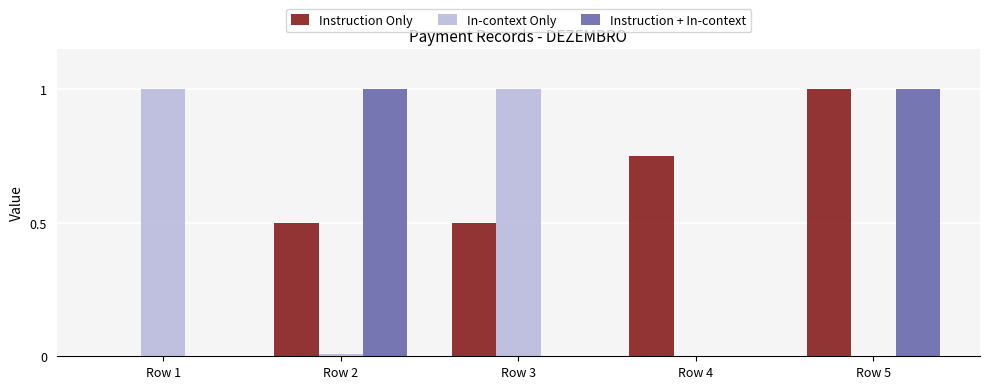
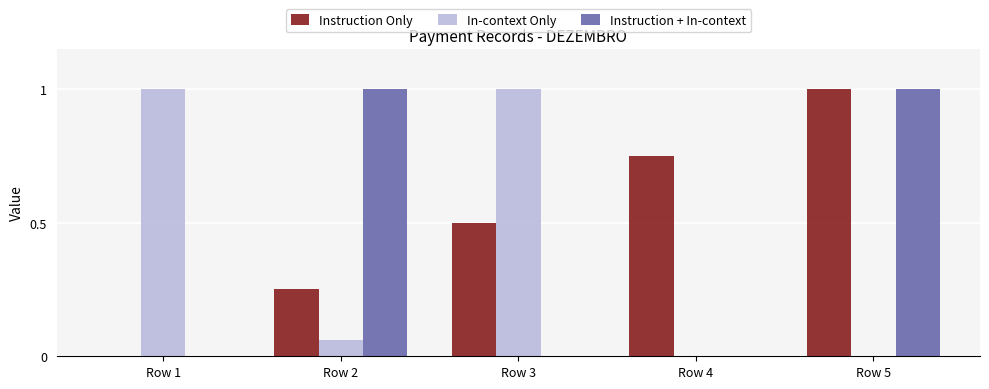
Instruction Only, Row 2: 0.50 -> 0.25
In-context Only, Row 2: 0.01 -> 0.06
